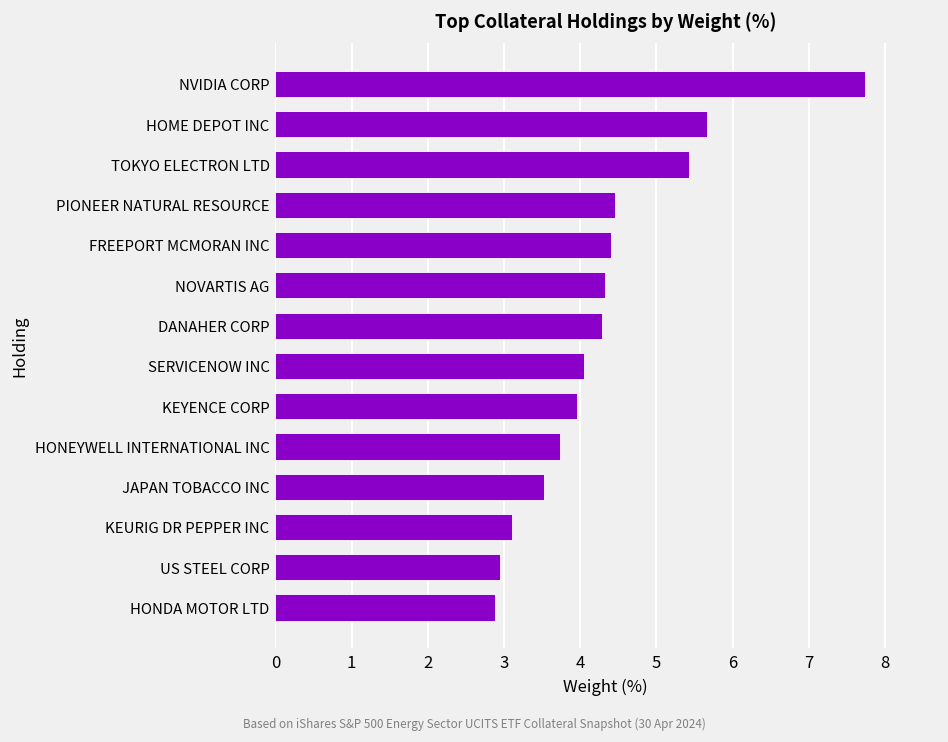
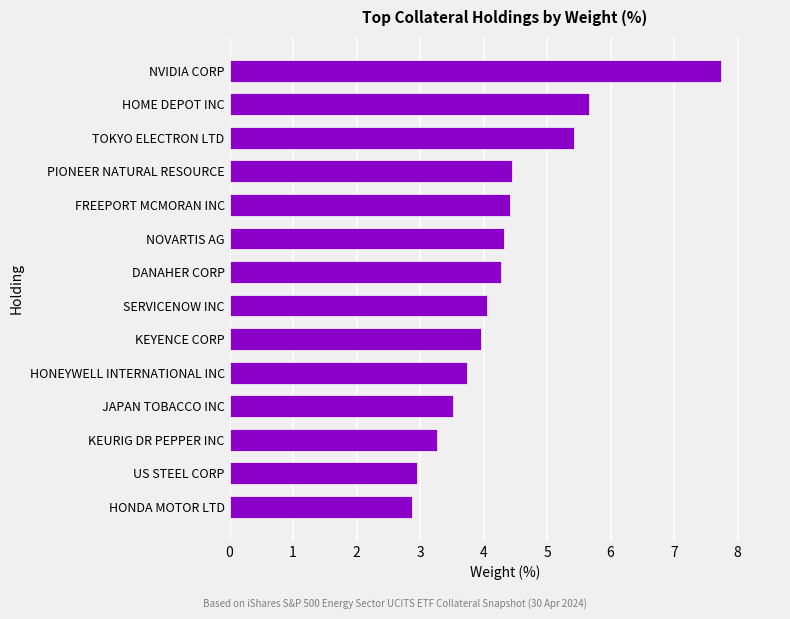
KEURIG DR PEPPER INC: 3.1 -> 3.3
